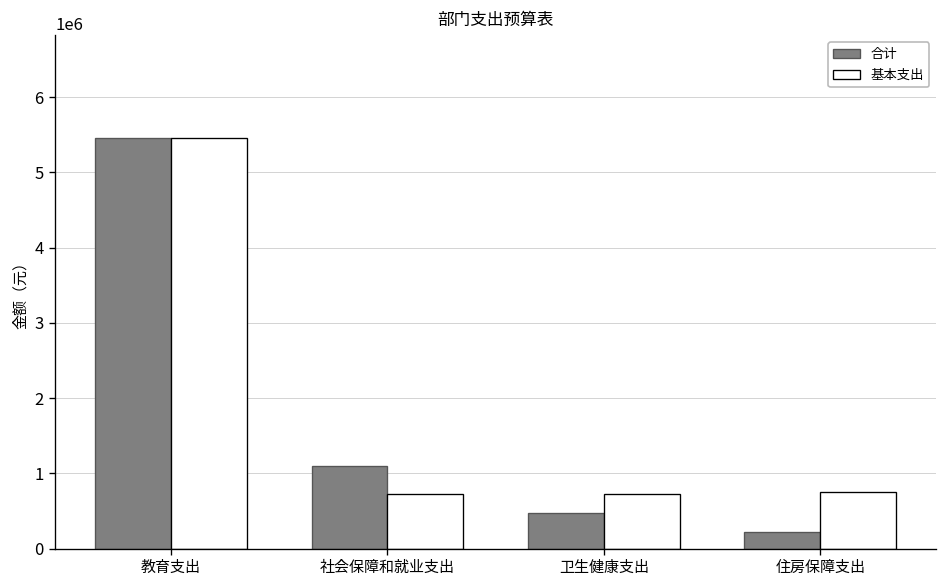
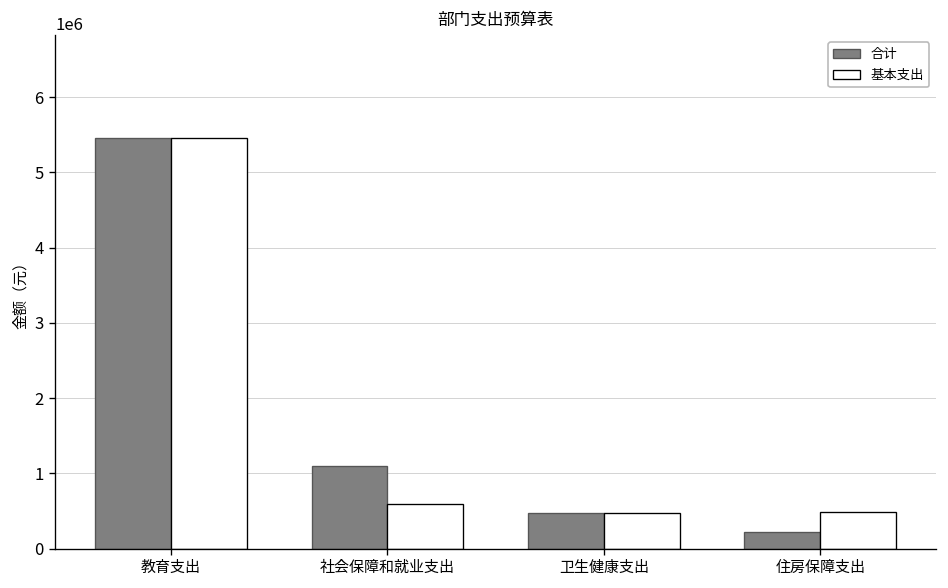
基本支出, 社会保障和就业支出: 700000 -> 600000
基本支出, 卫生健康支出: 700000 -> 500000
基本支出, 住房保障支出: 700000 -> 500000
